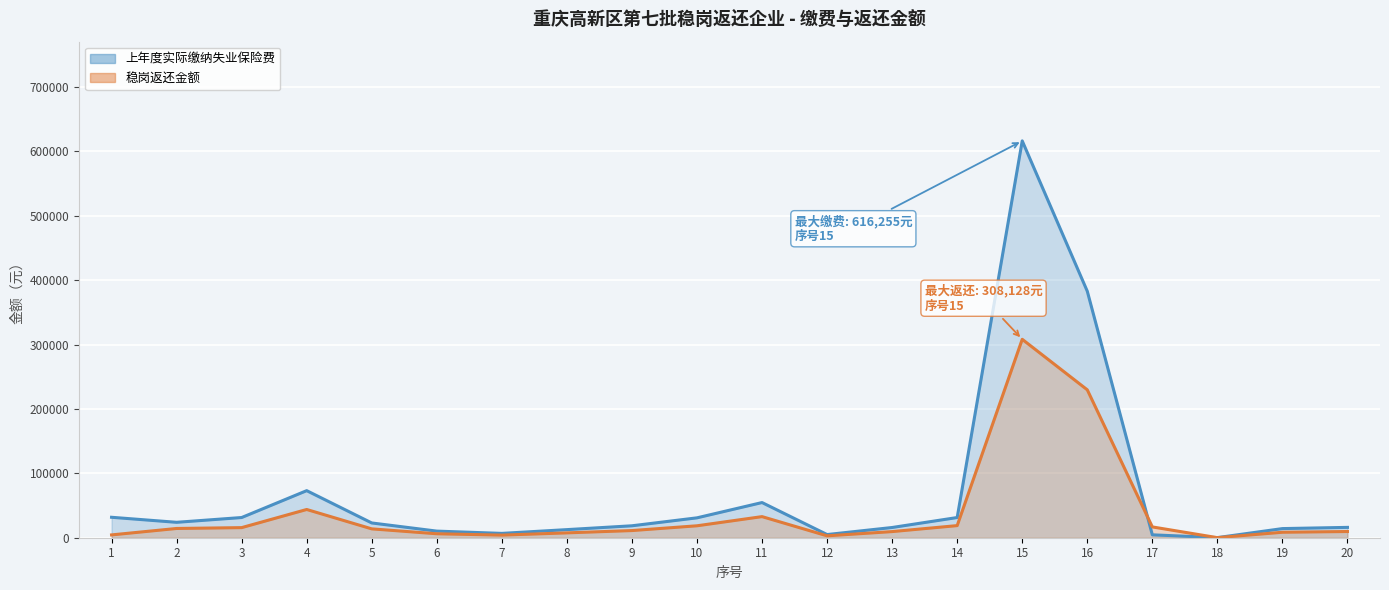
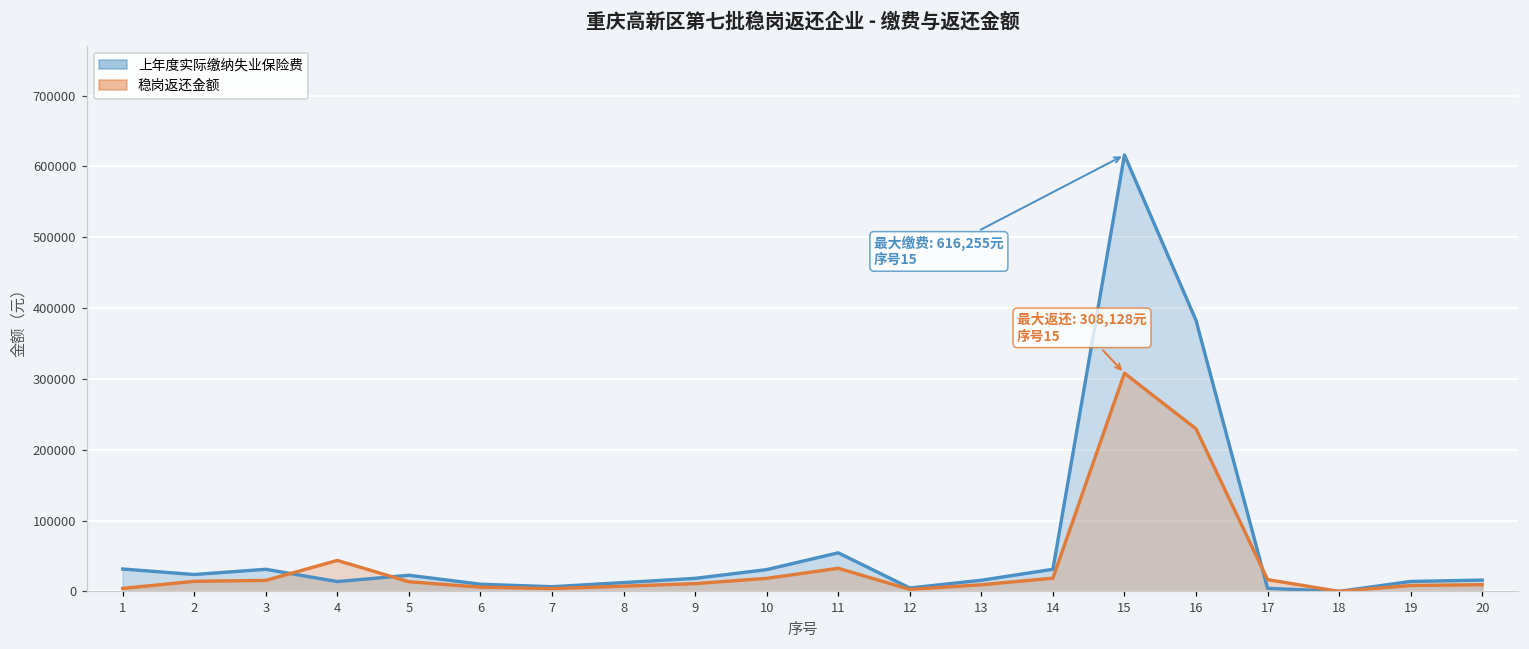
上年度实际缴纳失业保险费, 4: 70000 -> 10000
